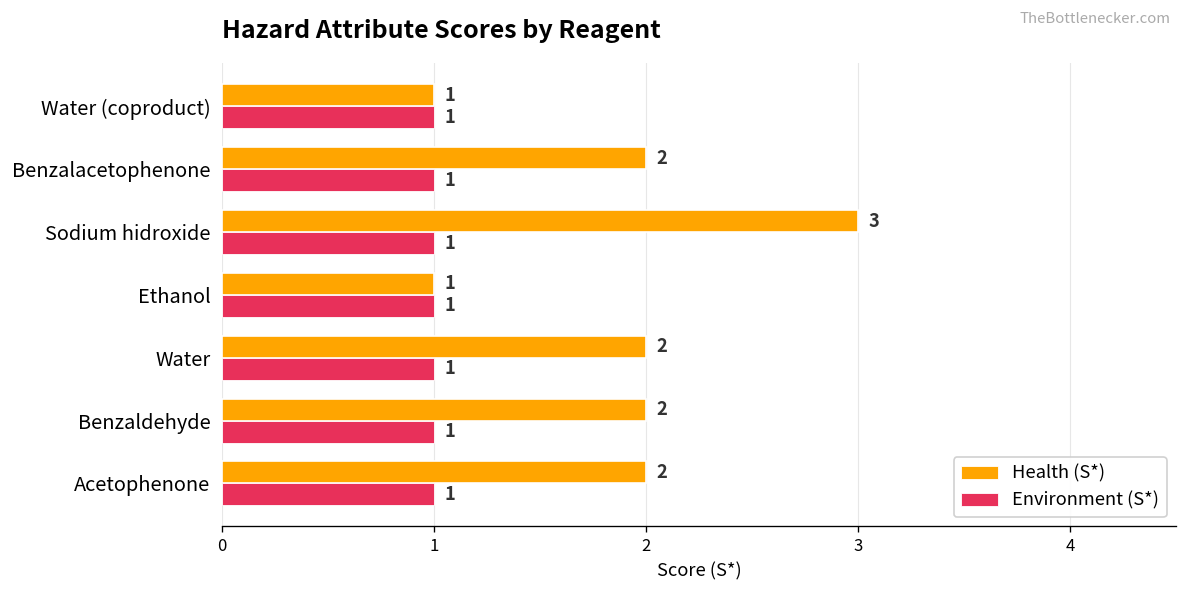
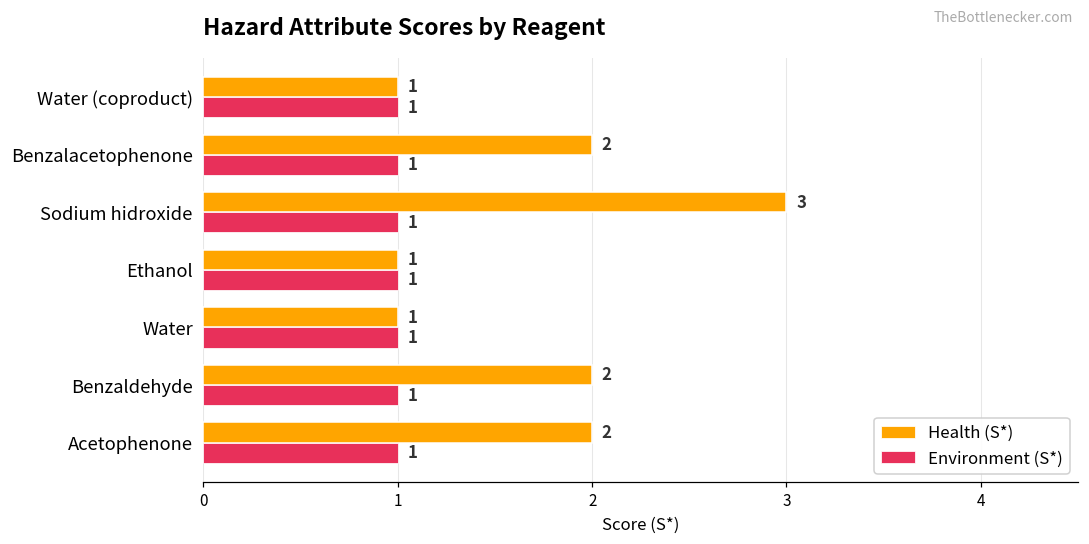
Health (S*), Water: 2 -> 1
